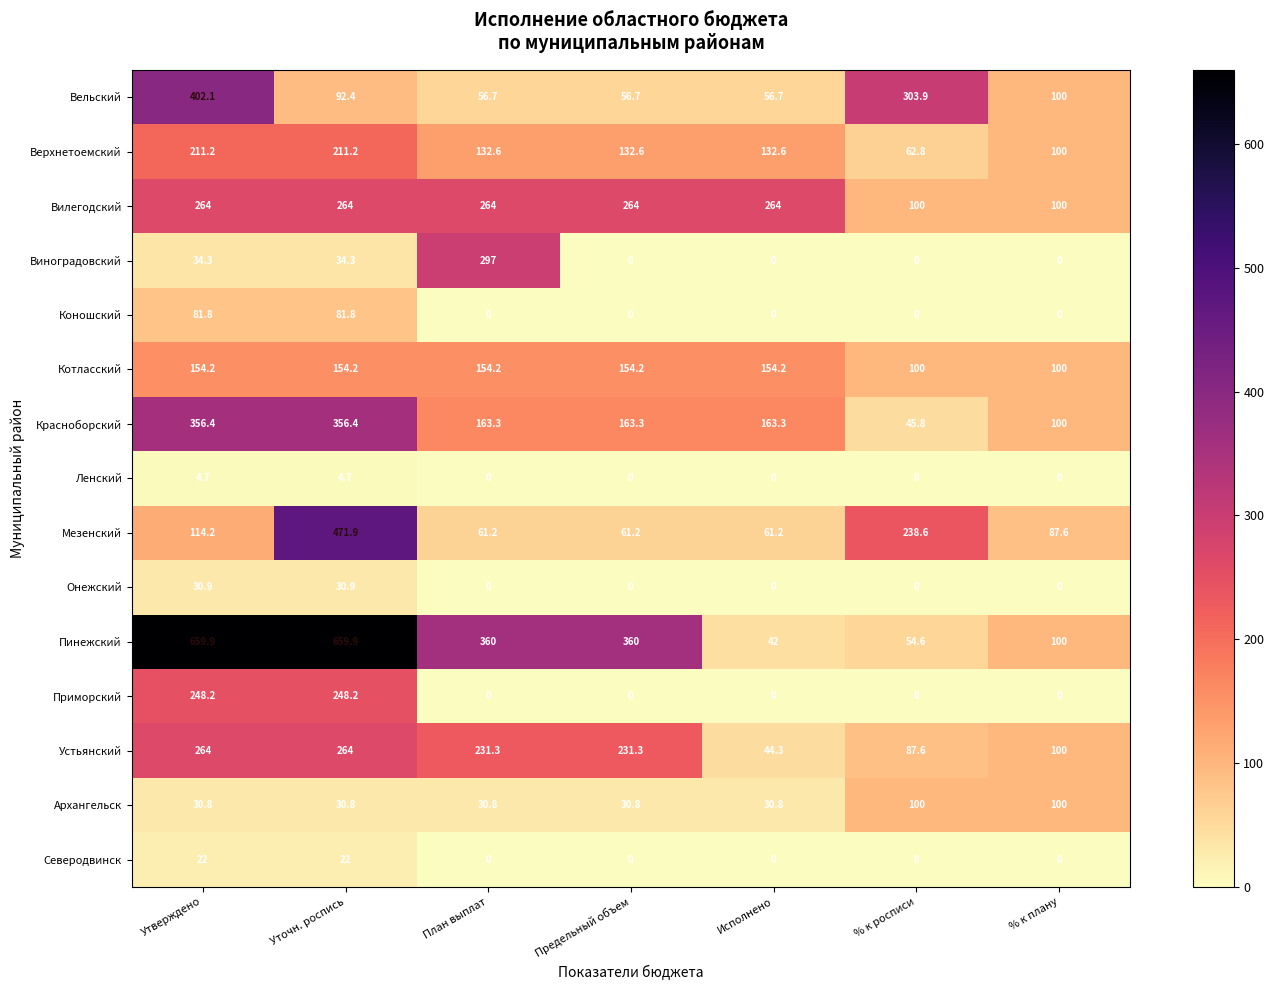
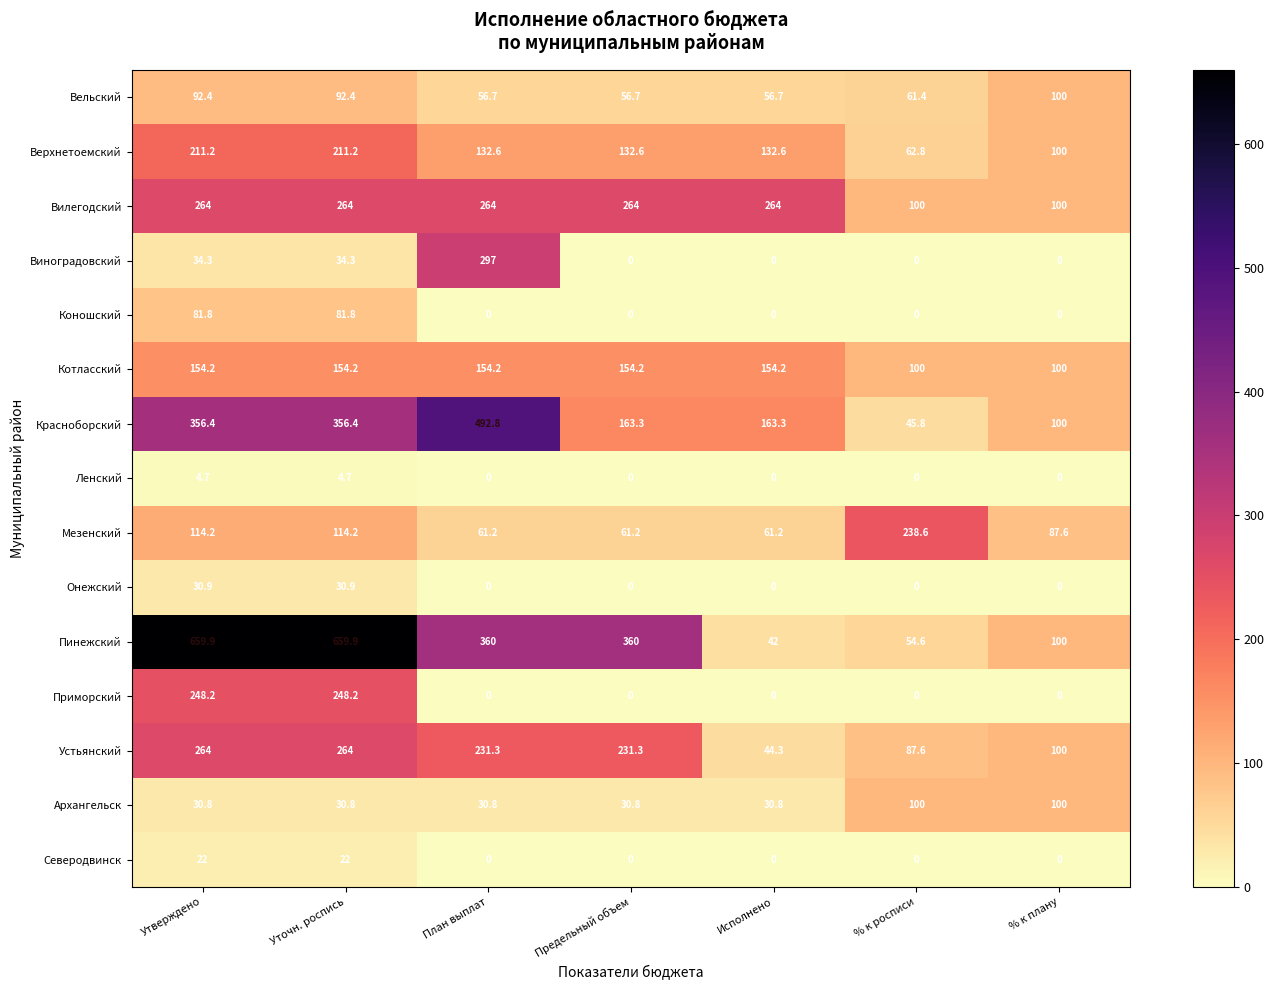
Вельский, Утверждено: 402.1 -> 92.4
Вельский, % к росписи: 303.9 -> 61.4
Красноборский, План выплат: 163.3 -> 492.8
Мезенский, Уточн. роспись: 471.9 -> 114.2
